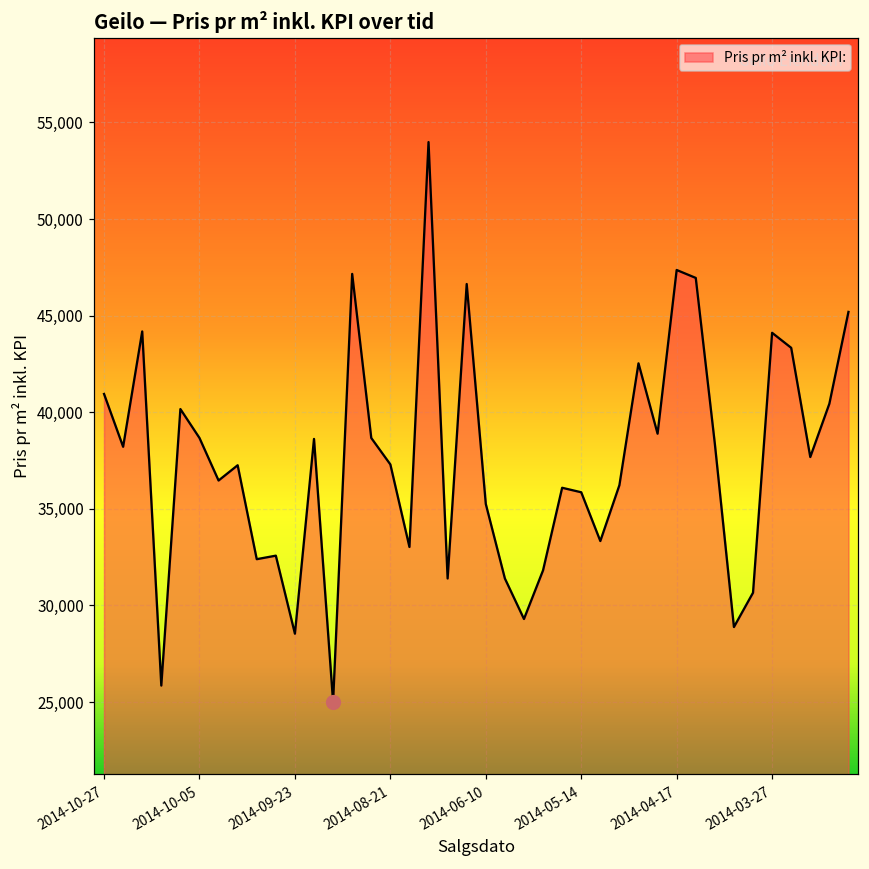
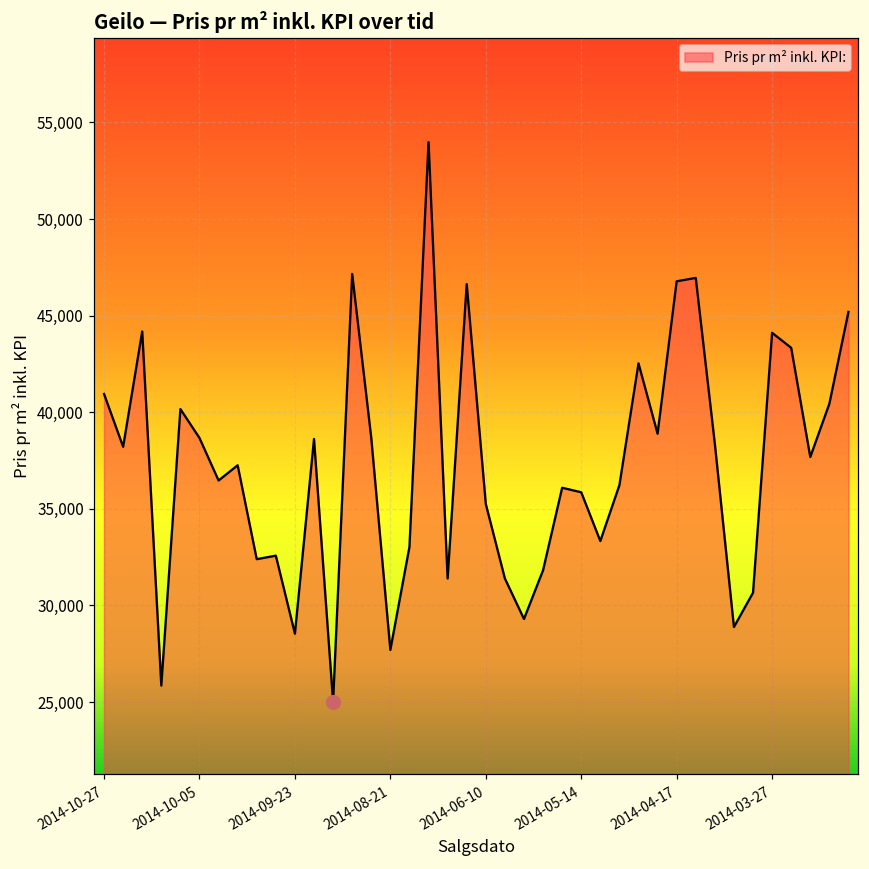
Pris pr m² inkl. KPI:, 2014-08-21: 37,300 -> 27,700
Pris pr m² inkl. KPI:, 2014-04-17: 47,400 -> 46,800
